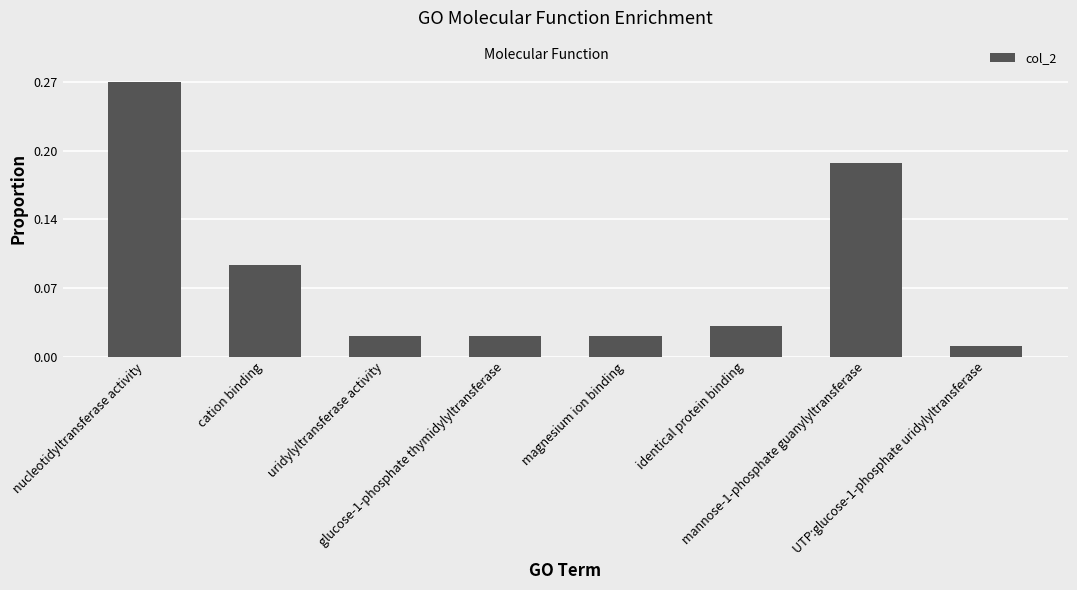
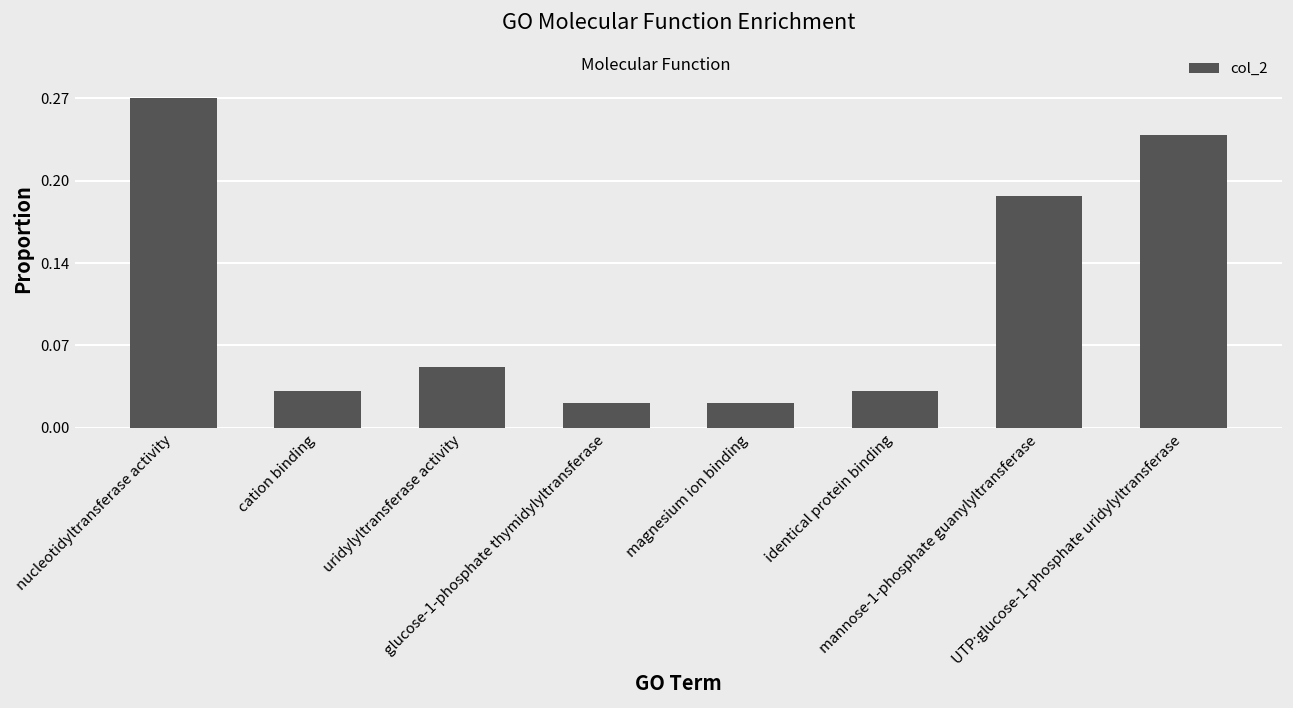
cation binding: 0.09 -> 0.03
uridylyltransferase activity: 0.02 -> 0.05
UTP:glucose-1-phosphate uridylyltransferase: 0.01 -> 0.24
